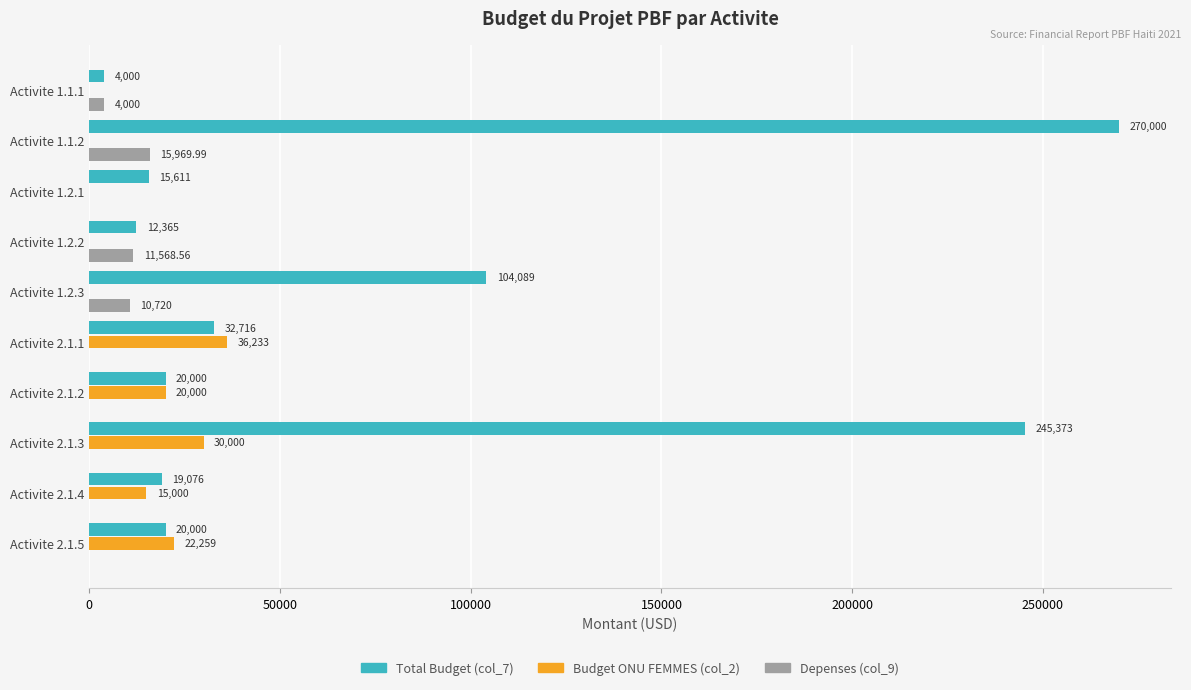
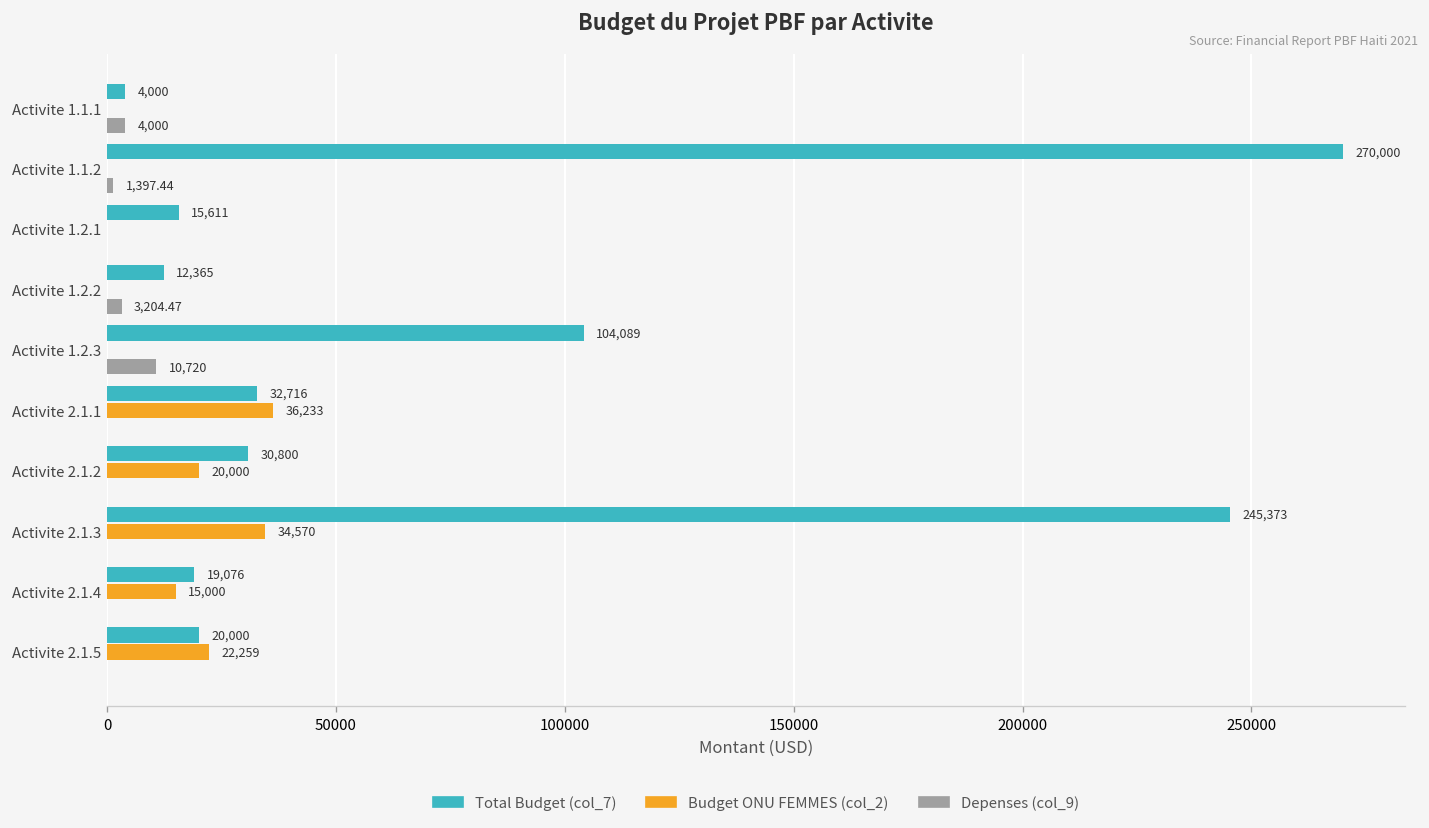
Depenses (col_9), Activite 1.1.2: 15,969.99 -> 1,397.44
Depenses (col_9), Activite 1.2.2: 11,568.56 -> 3,204.47
Total Budget (col_7), Activite 2.1.2: 20,000 -> 30,800
Budget ONU FEMMES (col_2), Activite 2.1.3: 30,000 -> 34,570
